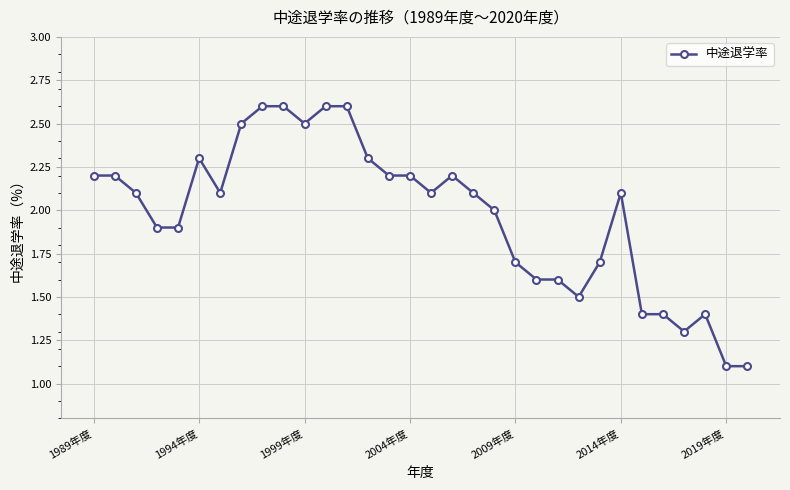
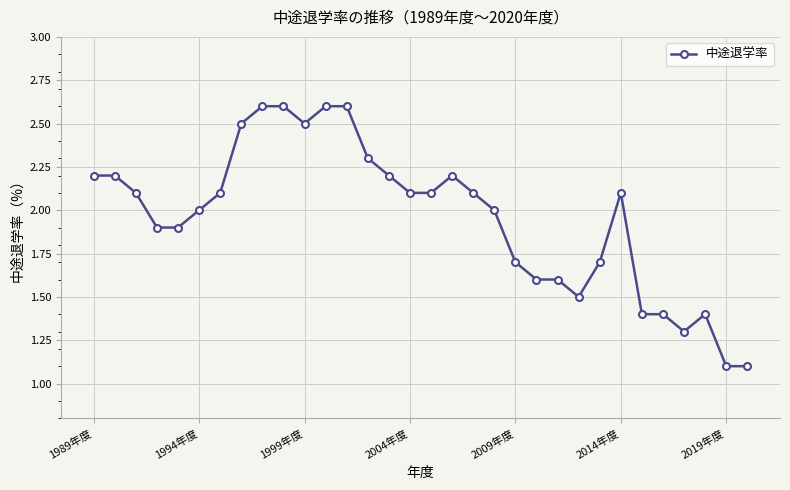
1994年度: 2.3 -> 2.0
2004年度: 2.2 -> 2.1
